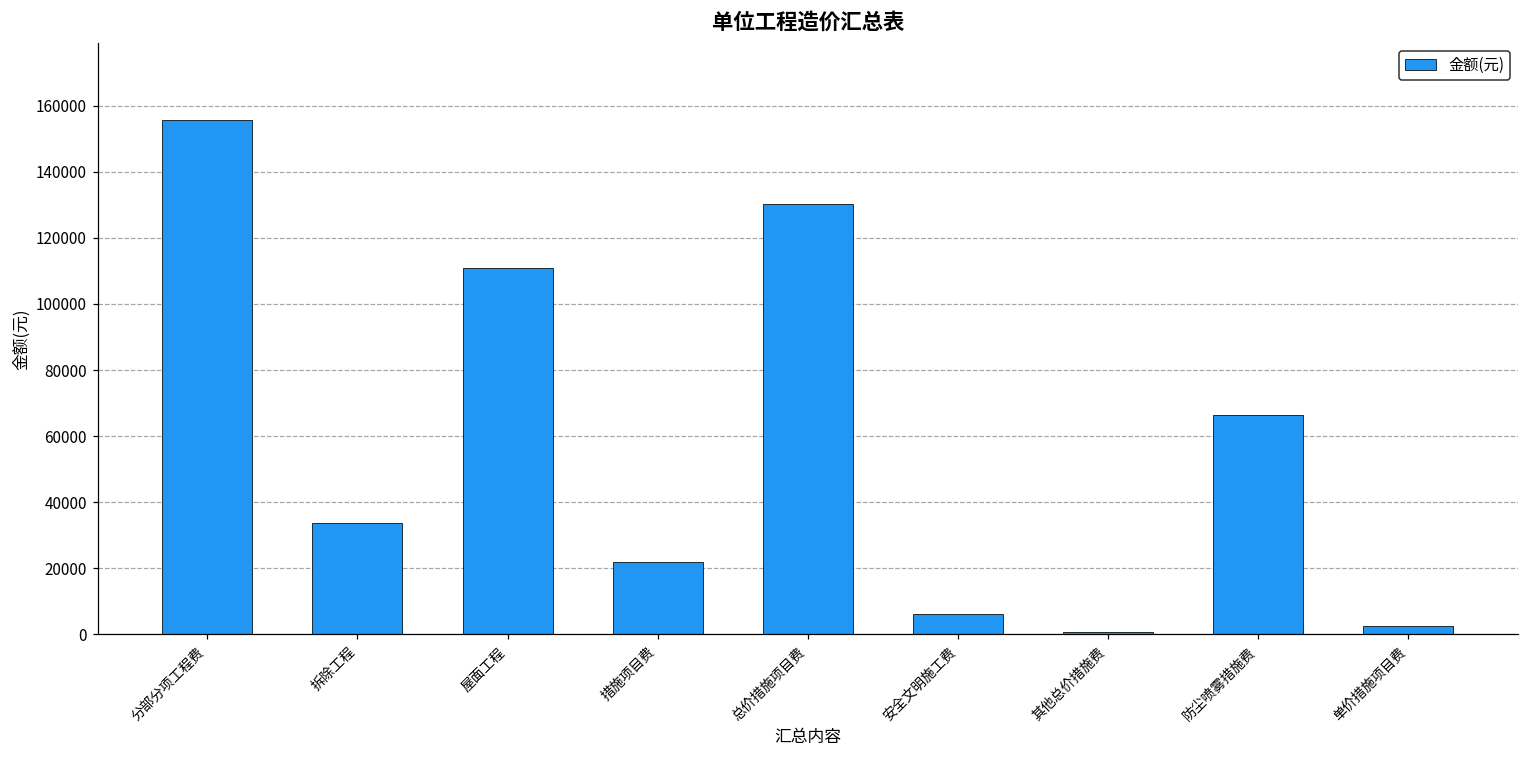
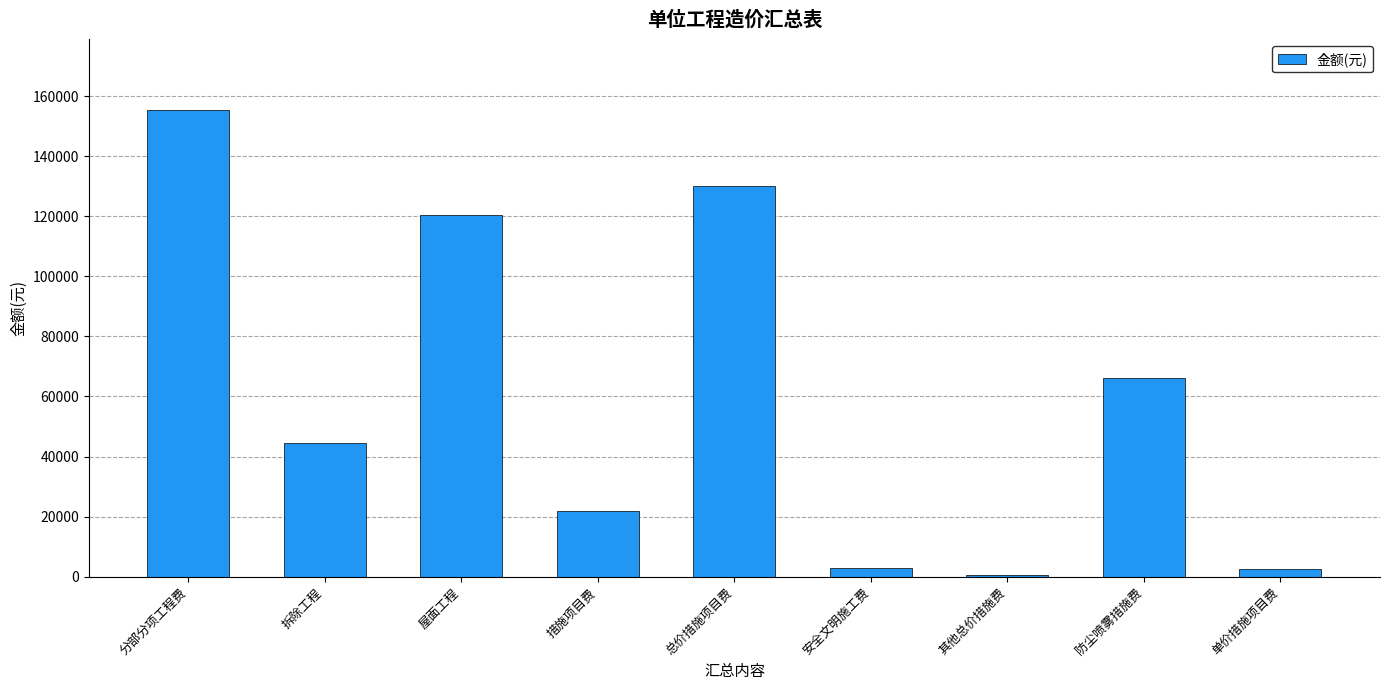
拆除工程: 34000 -> 45000
屋面工程: 111000 -> 121000
安全文明施工费: 6000 -> 3000
